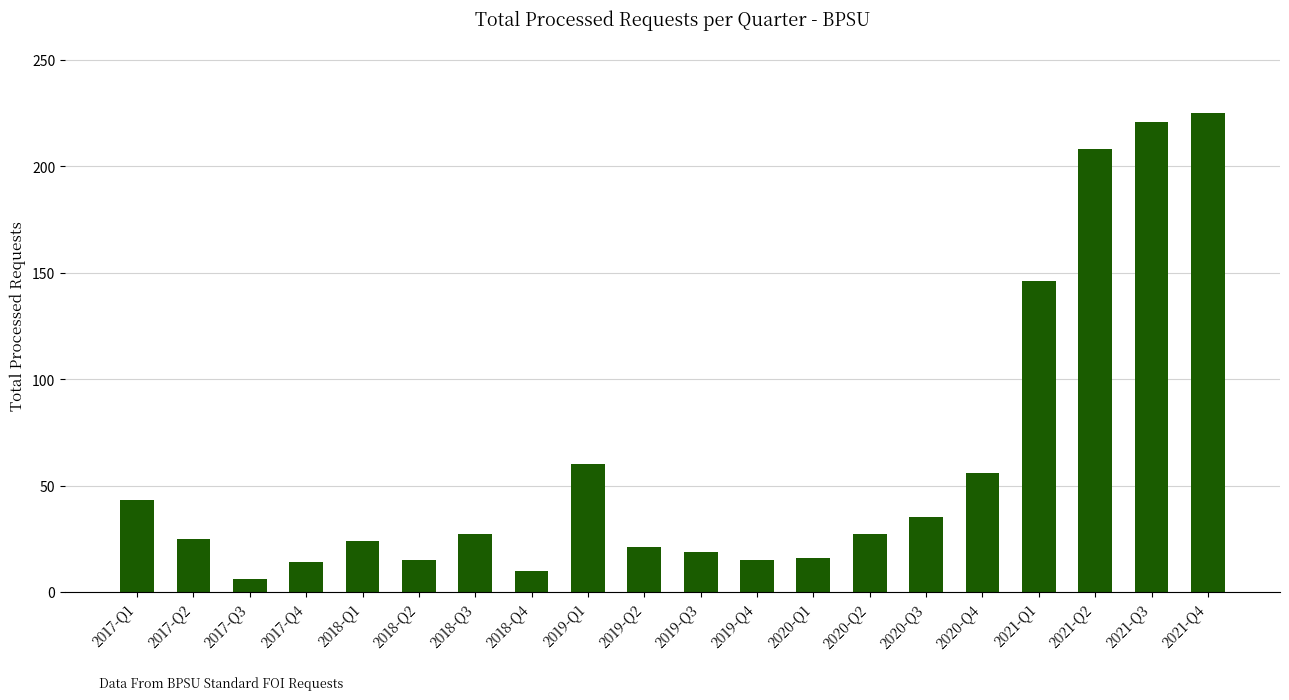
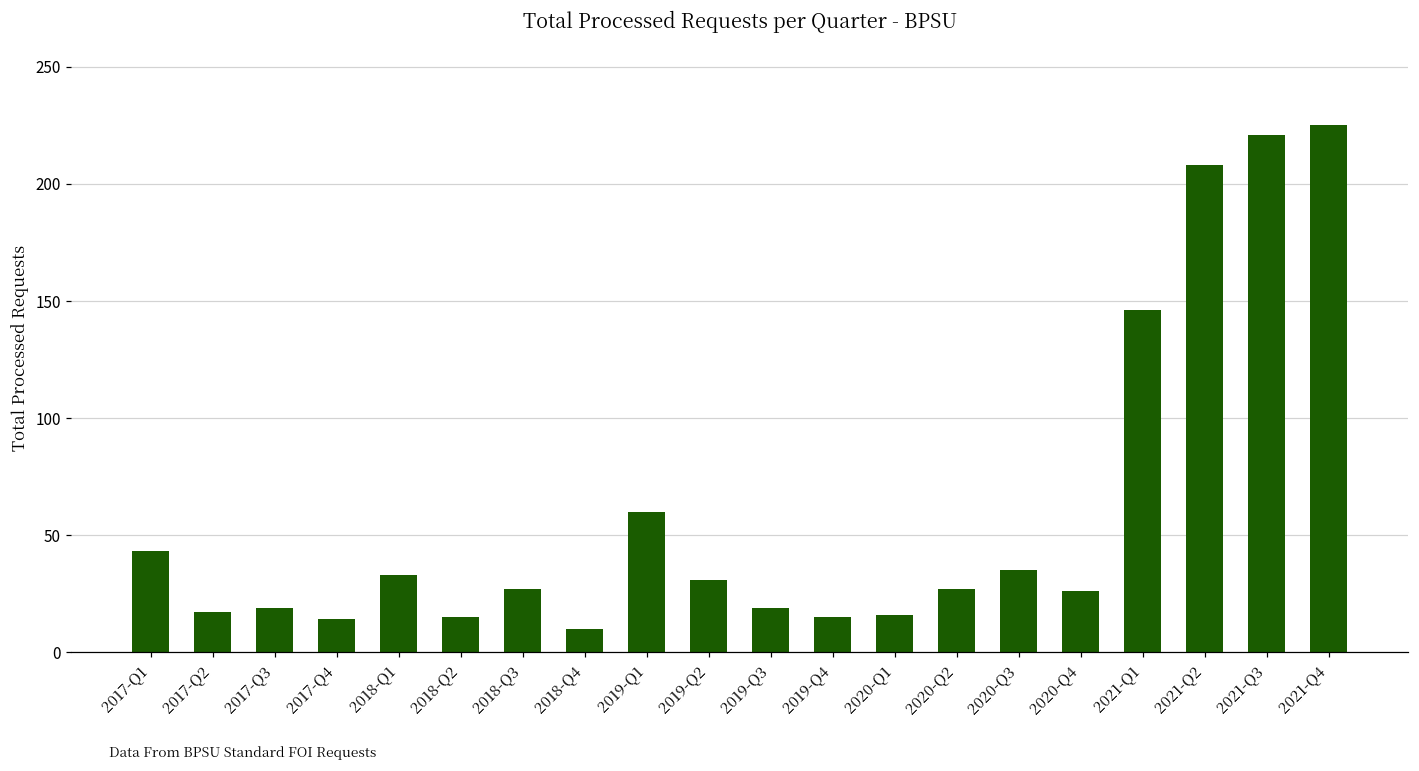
2017-Q2: 25 -> 17
2017-Q3: 6 -> 19
2018-Q1: 24 -> 33
2019-Q2: 21 -> 31
2020-Q4: 56 -> 26
